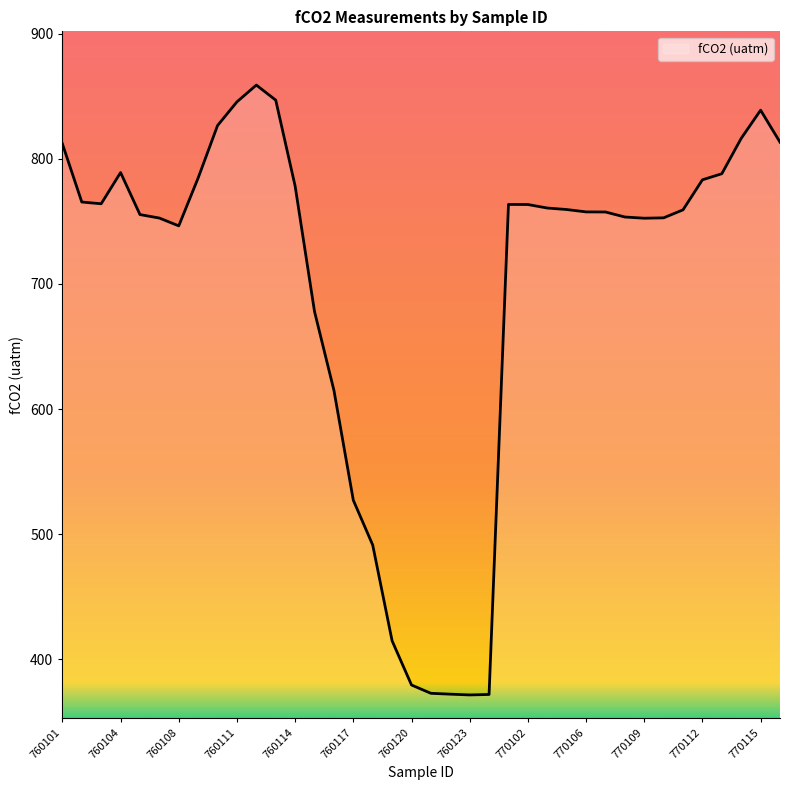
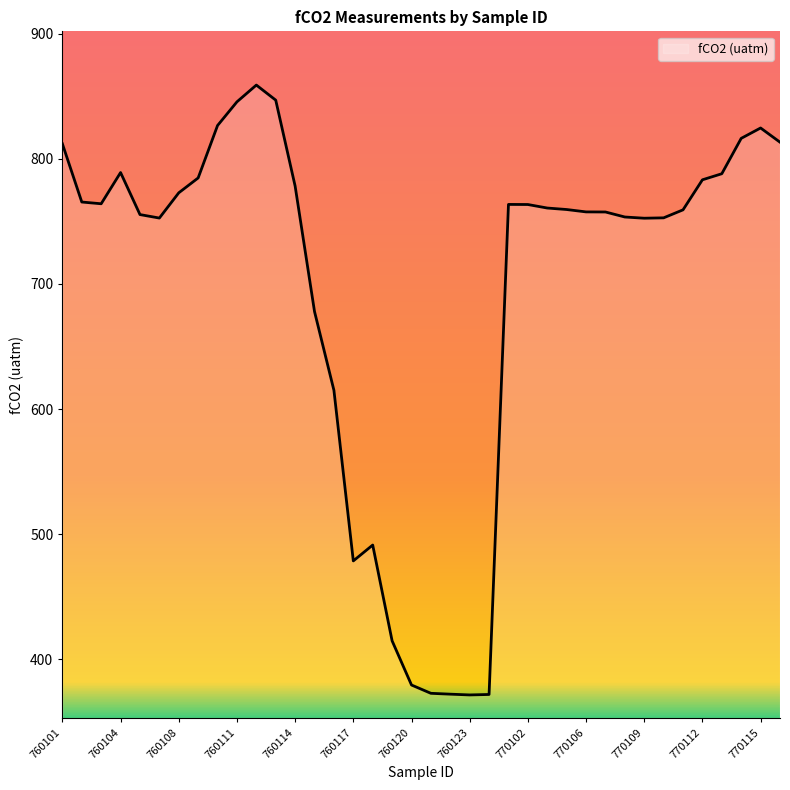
760108: 746 -> 773
760117: 527 -> 479
770115: 839 -> 825
